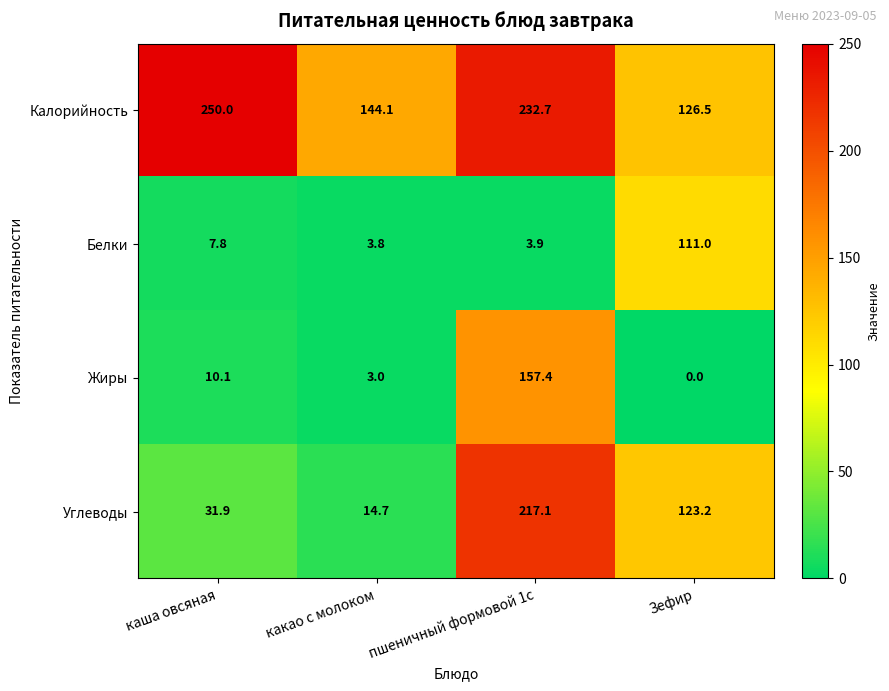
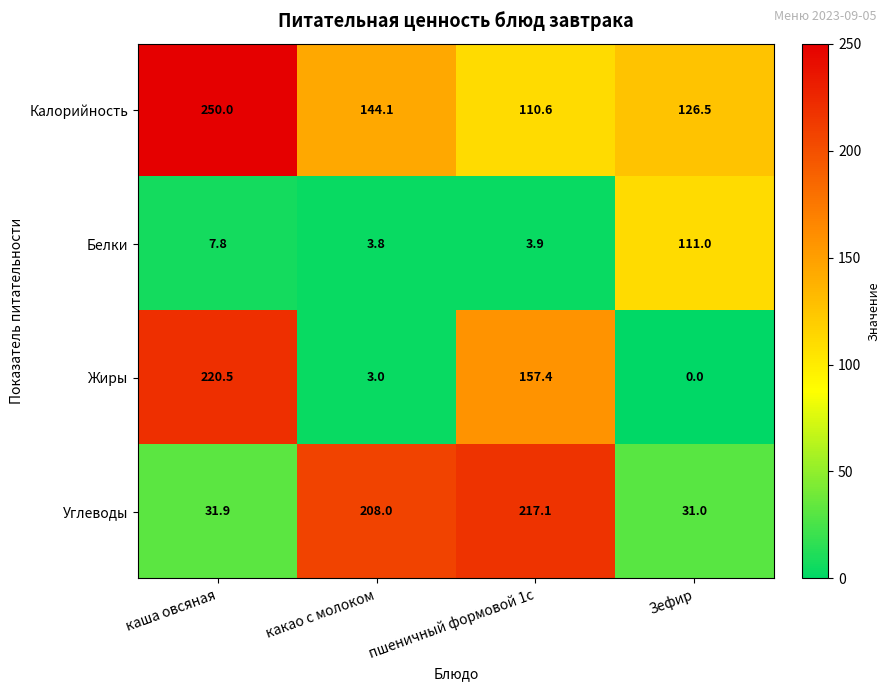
Калорийность, пшеничный формовой 1с: 232.7 -> 110.6
Жиры, каша овсяная: 10.1 -> 220.5
Углеводы, какао с молоком: 14.7 -> 208.0
Углеводы, Зефир: 123.2 -> 31.0
